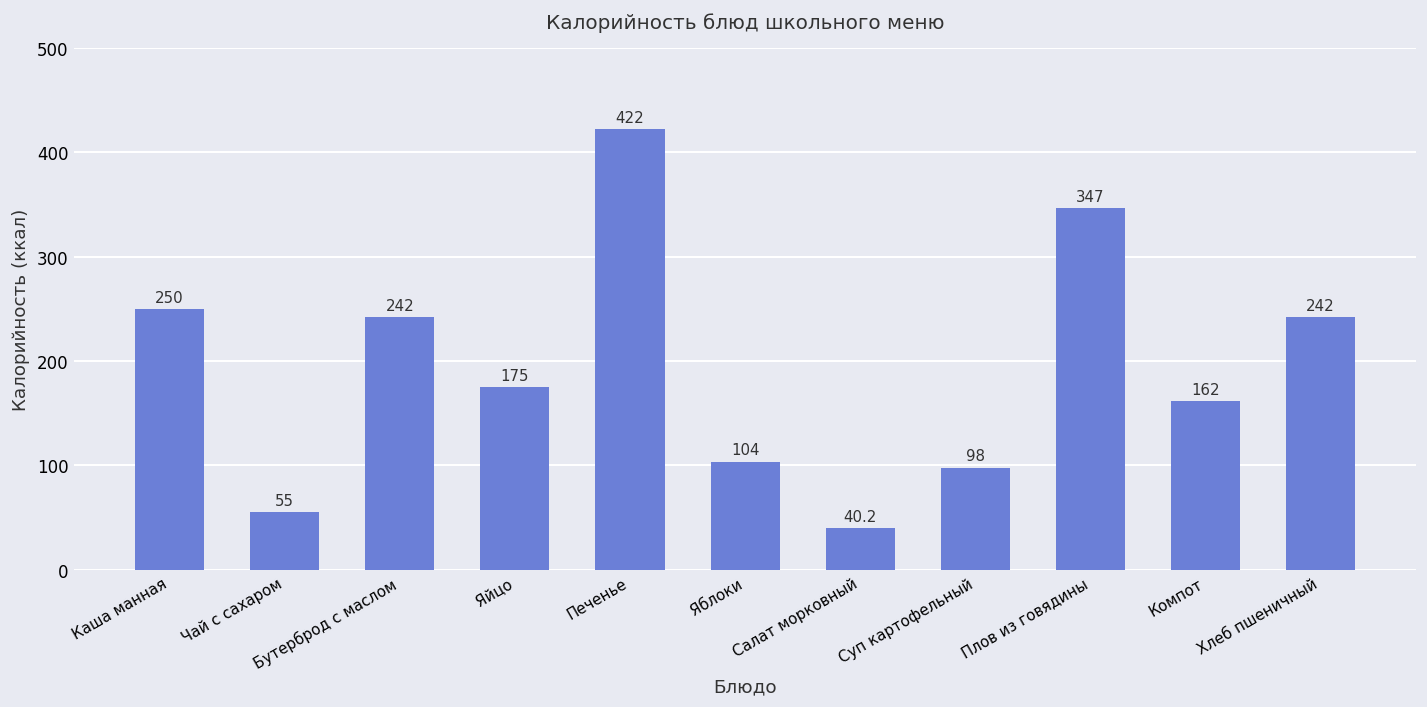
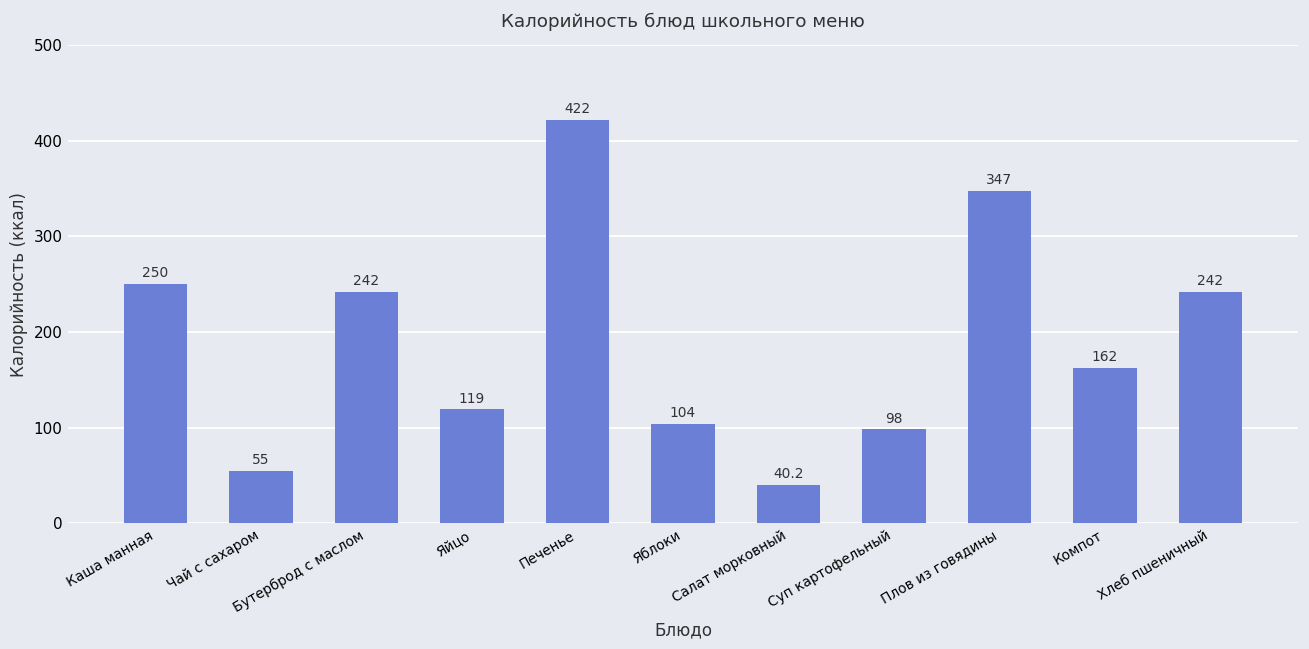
Яйцо: 175 -> 119
